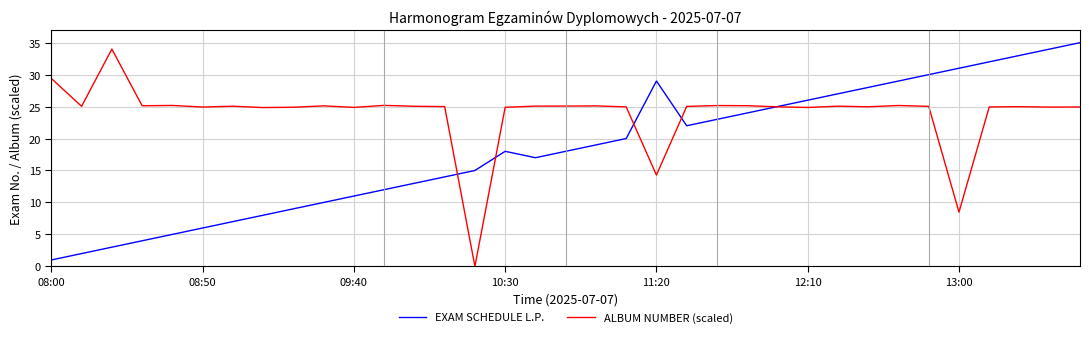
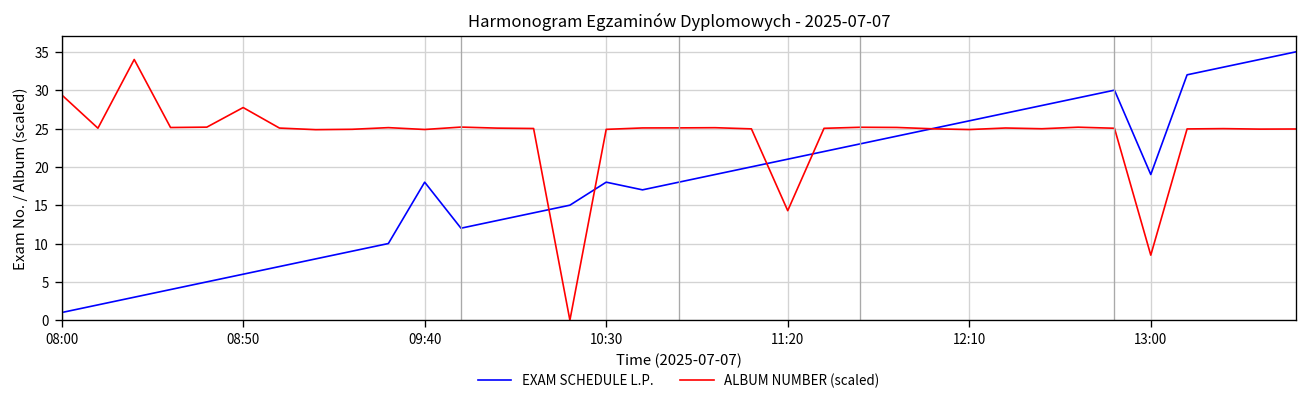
ALBUM NUMBER (scaled), 08:50: 25 -> 28
EXAM SCHEDULE L.P., 09:40: 11 -> 18
EXAM SCHEDULE L.P., 11:20: 29 -> 21
EXAM SCHEDULE L.P., 13:00: 31 -> 19
